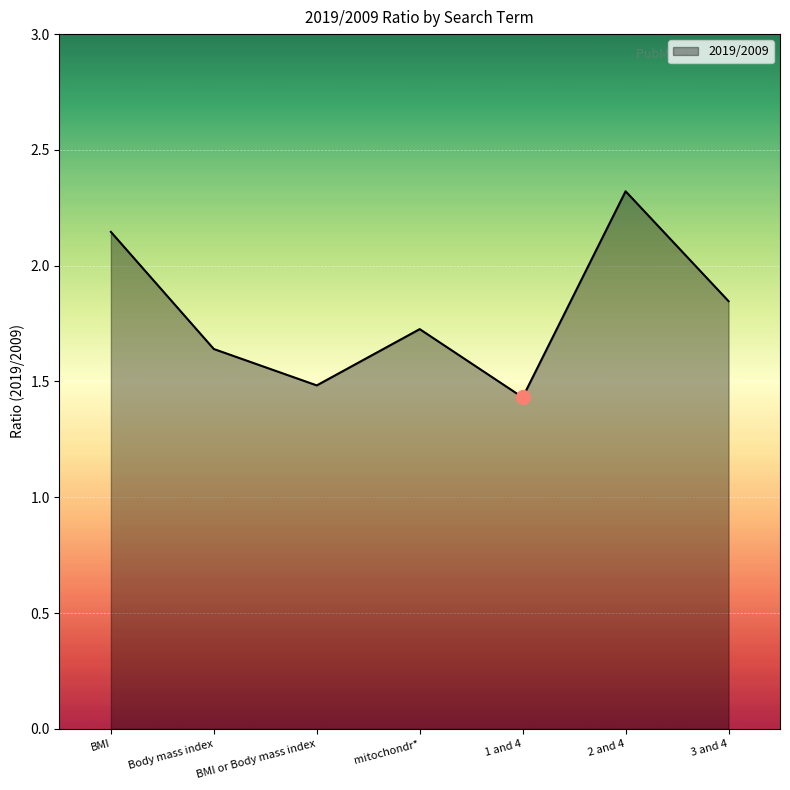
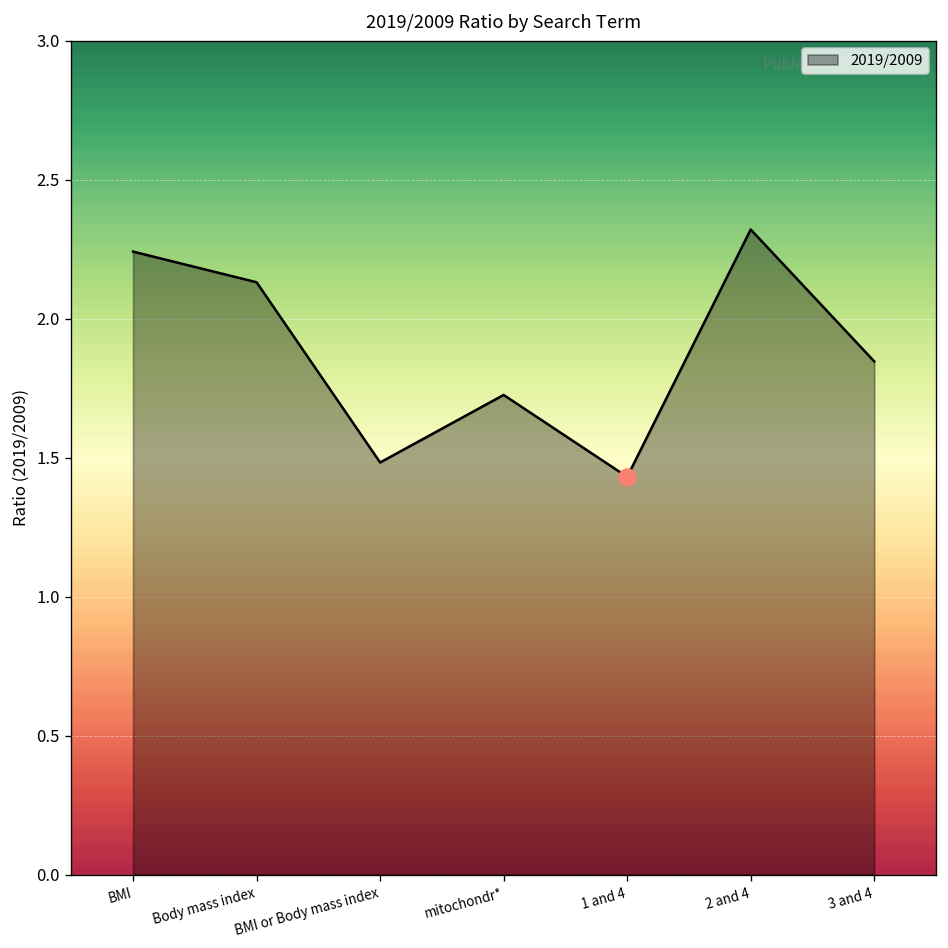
2019/2009, BMI: 2.15 -> 2.24
2019/2009, Body mass index: 1.64 -> 2.13
